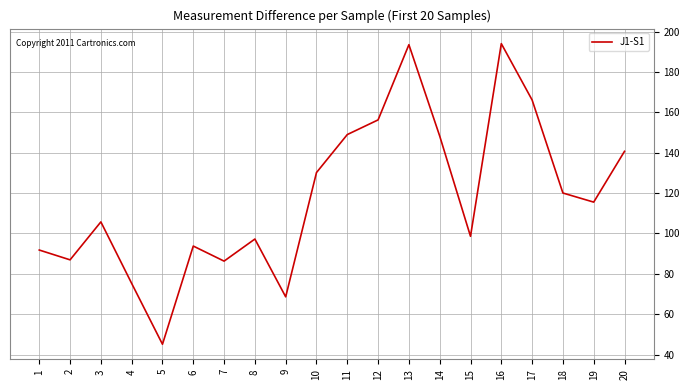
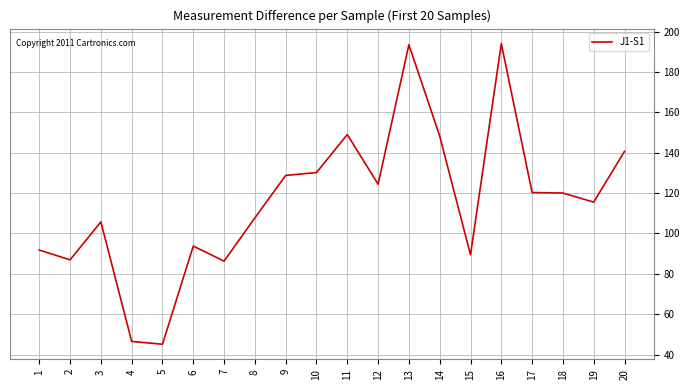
4: 75 -> 47
8: 97 -> 108
9: 69 -> 129
12: 156 -> 124
15: 99 -> 89
17: 166 -> 120
